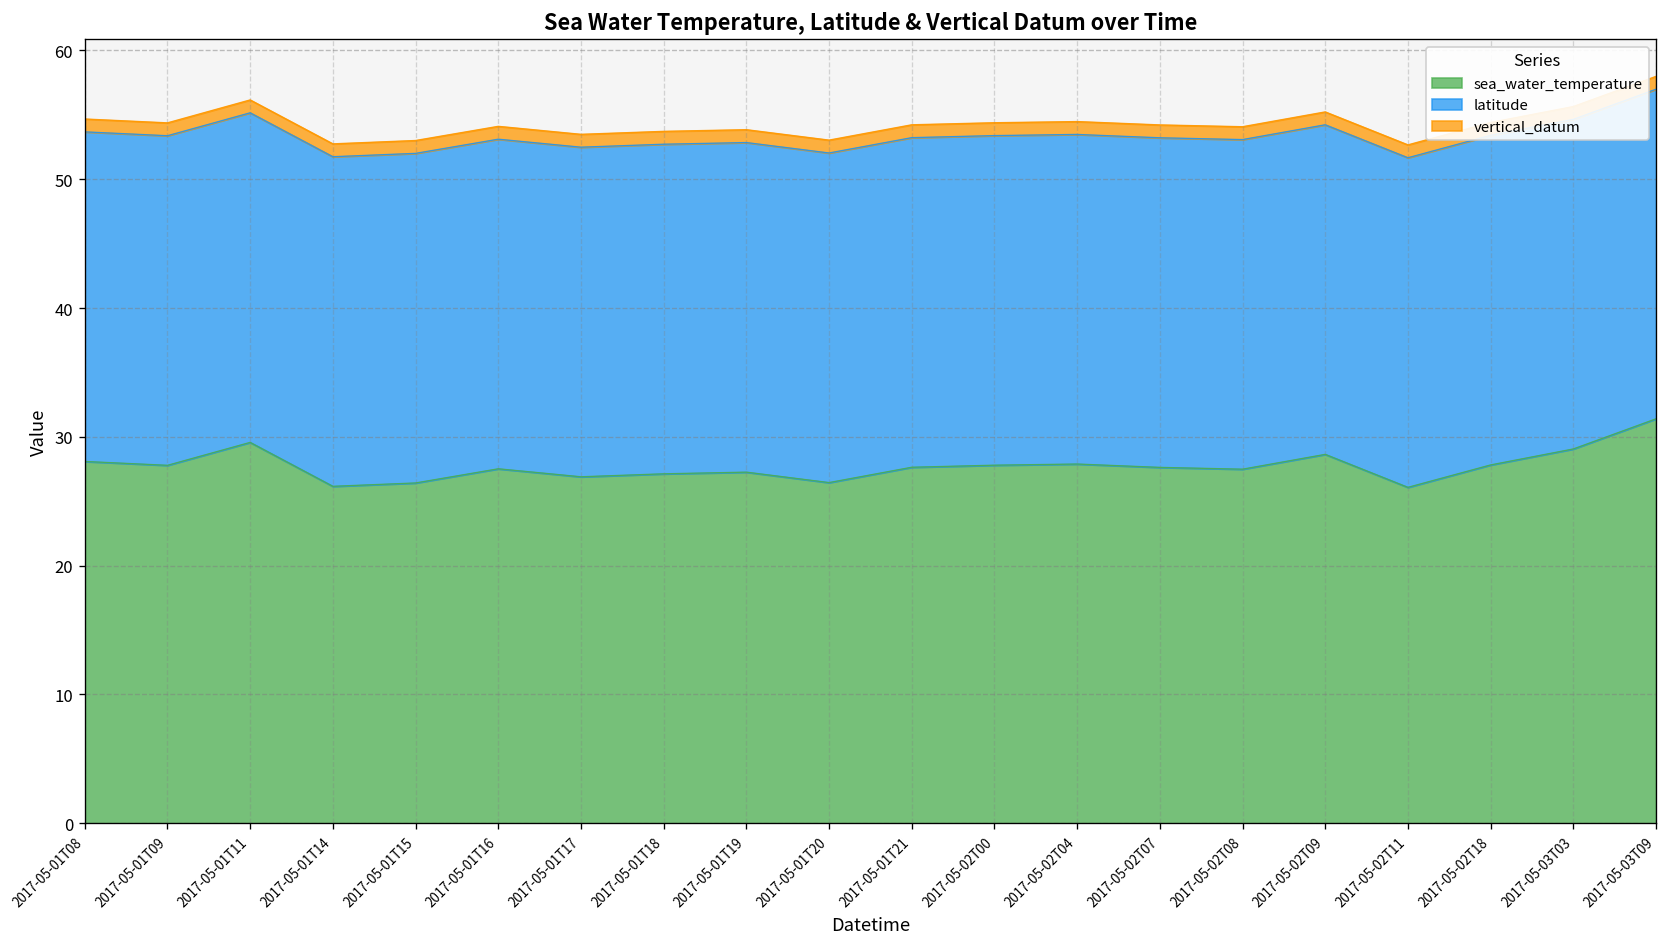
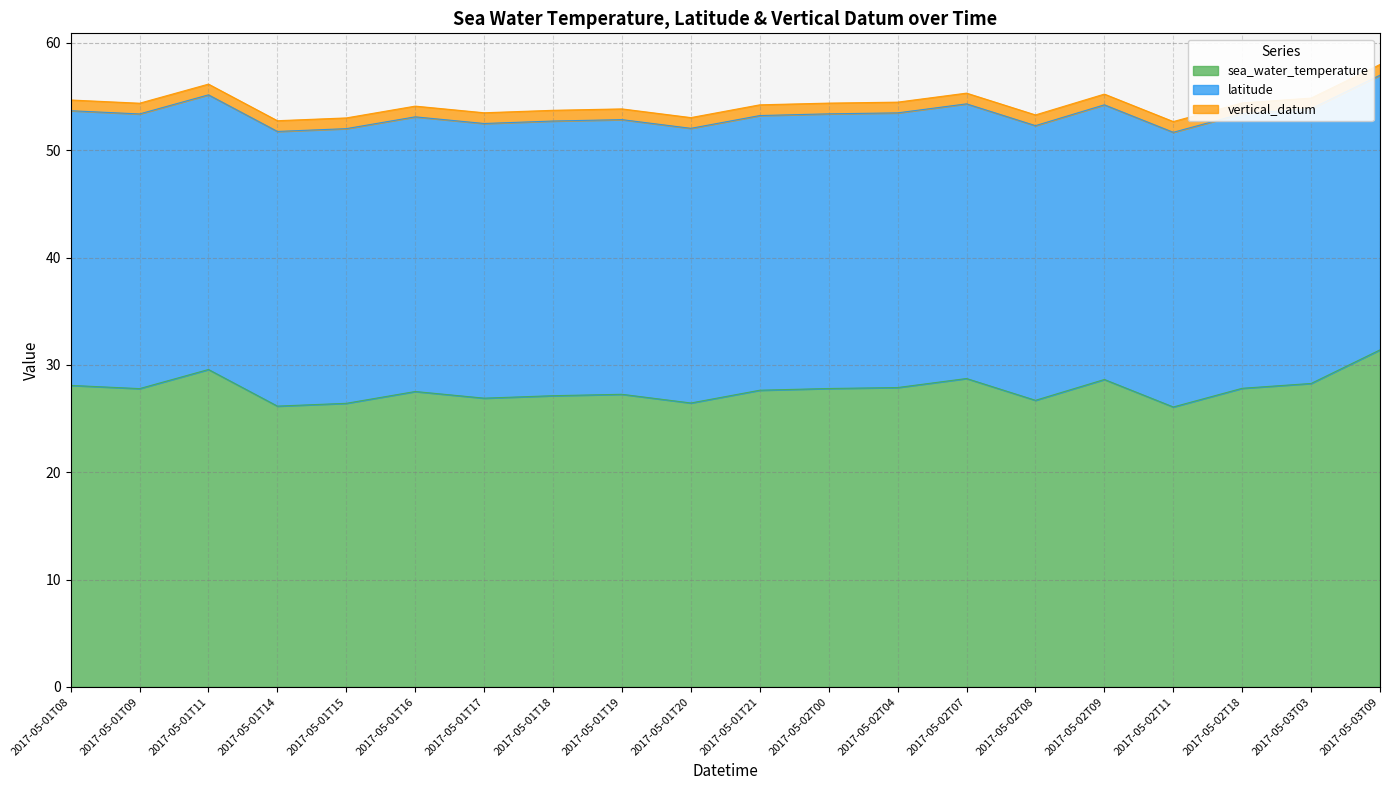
sea_water_temperature, 2017-05-02T07: 27.6 -> 28.7
sea_water_temperature, 2017-05-02T08: 27.5 -> 26.7
sea_water_temperature, 2017-05-03T03: 29.1 -> 28.3
